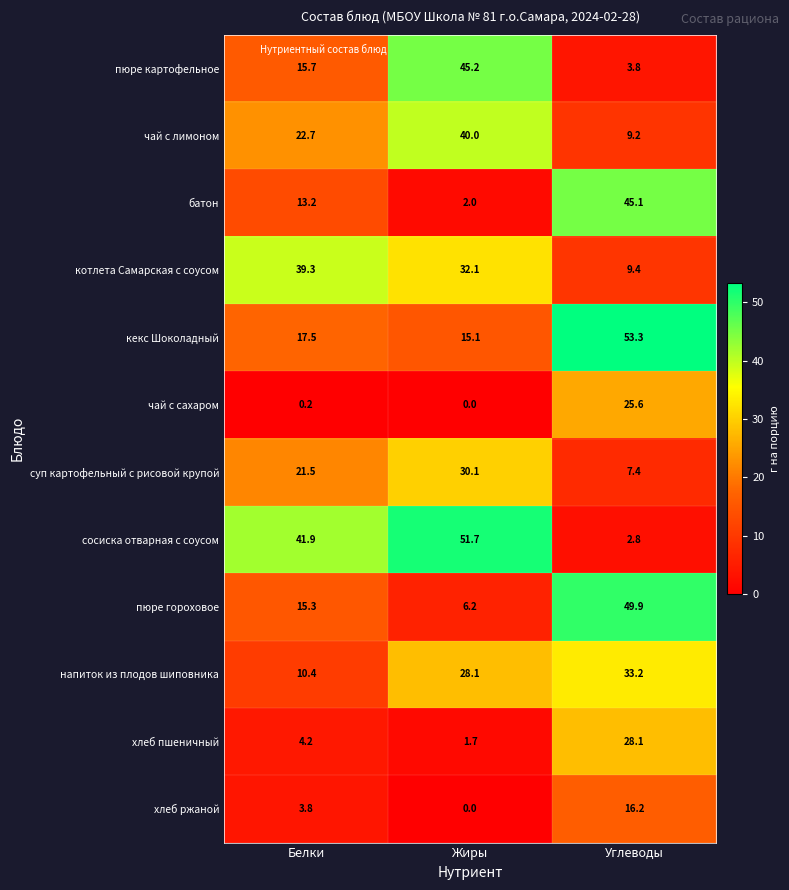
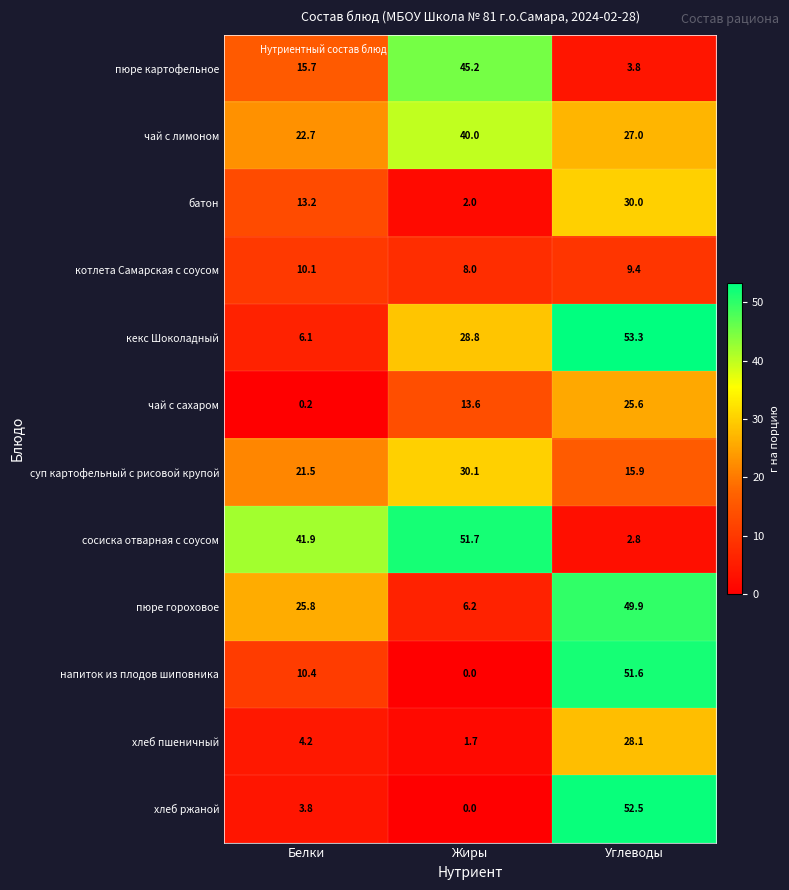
чай с лимоном, Углеводы: 9.2 -> 27.0
батон, Углеводы: 45.1 -> 30.0
котлета Самарская с соусом, Белки: 39.3 -> 10.1
котлета Самарская с соусом, Жиры: 32.1 -> 8.0
кекс Шоколадный, Белки: 17.5 -> 6.1
кекс Шоколадный, Жиры: 15.1 -> 28.8
чай с сахаром, Жиры: 0.0 -> 13.6
суп картофельный с рисовой крупой, Углеводы: 7.4 -> 15.9
пюре гороховое, Белки: 15.3 -> 25.8
напиток из плодов шиповника, Жиры: 28.1 -> 0.0
напиток из плодов шиповника, Углеводы: 33.2 -> 51.6
хлеб ржаной, Углеводы: 16.2 -> 52.5
